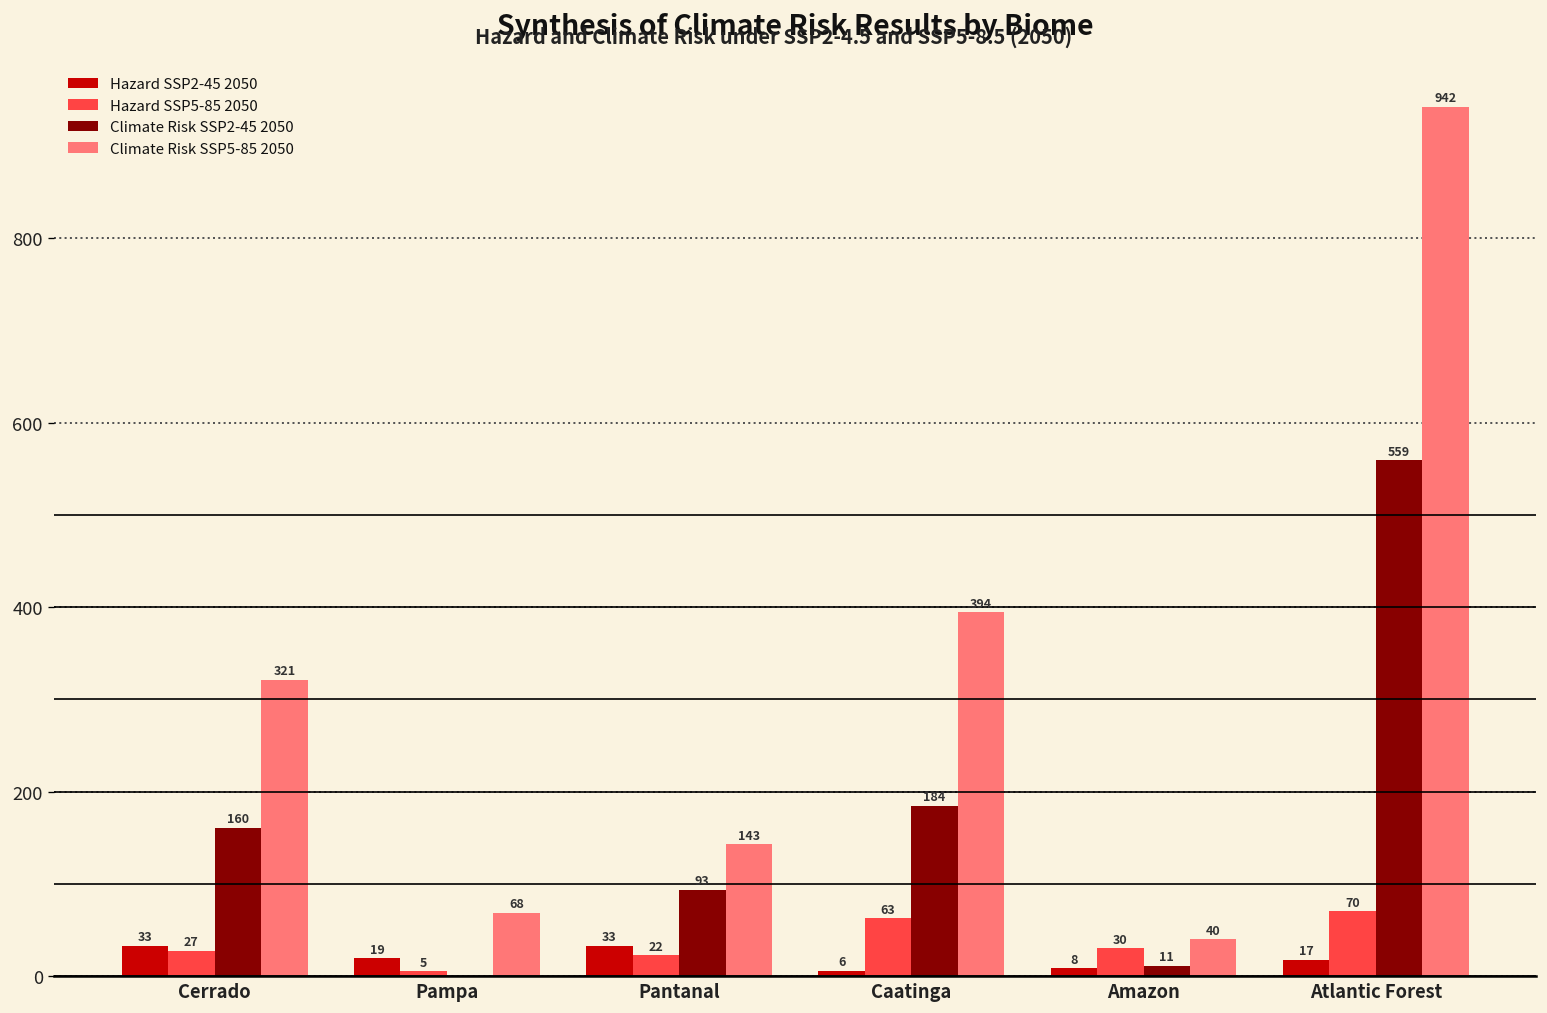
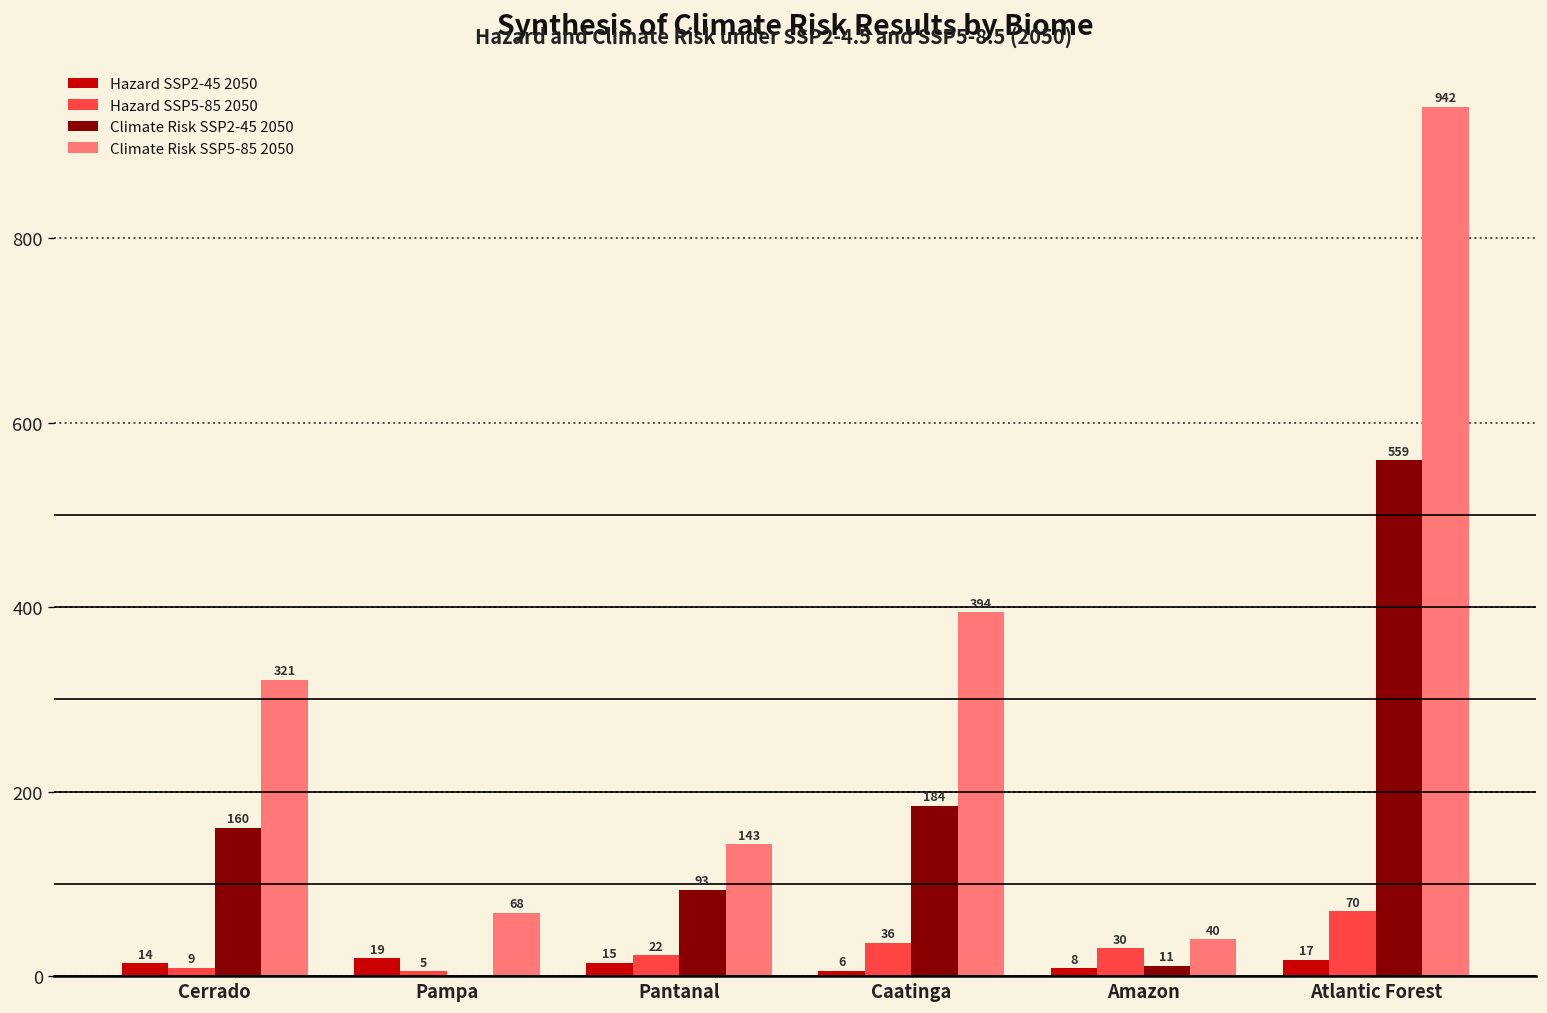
Hazard SSP2-45 2050, Cerrado: 33 -> 14
Hazard SSP5-85 2050, Cerrado: 27 -> 9
Hazard SSP2-45 2050, Pantanal: 33 -> 15
Hazard SSP5-85 2050, Caatinga: 63 -> 36
